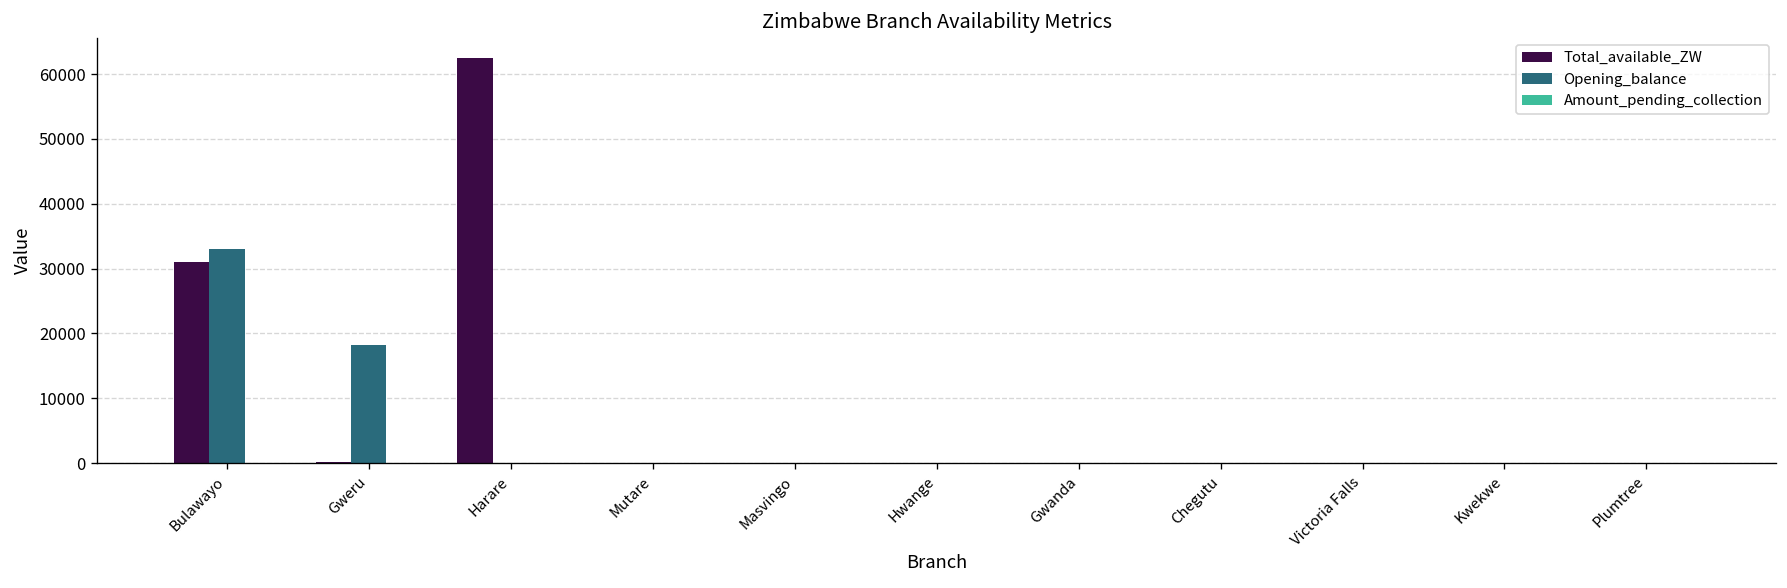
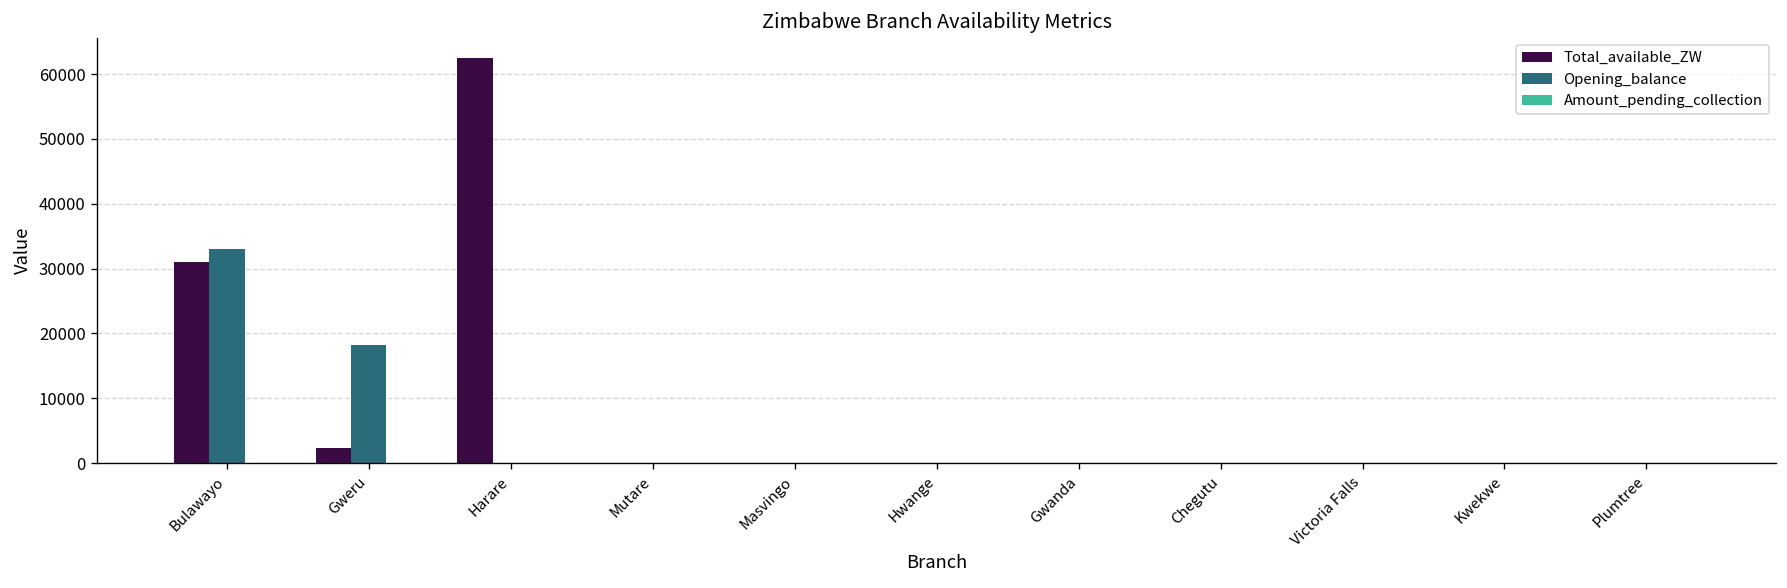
Total_available_ZW, Gweru: 0 -> 2000
